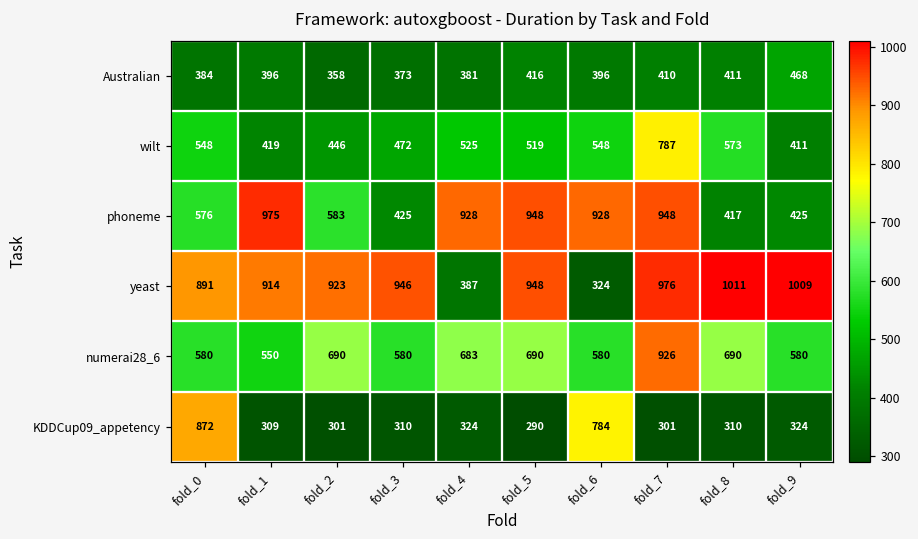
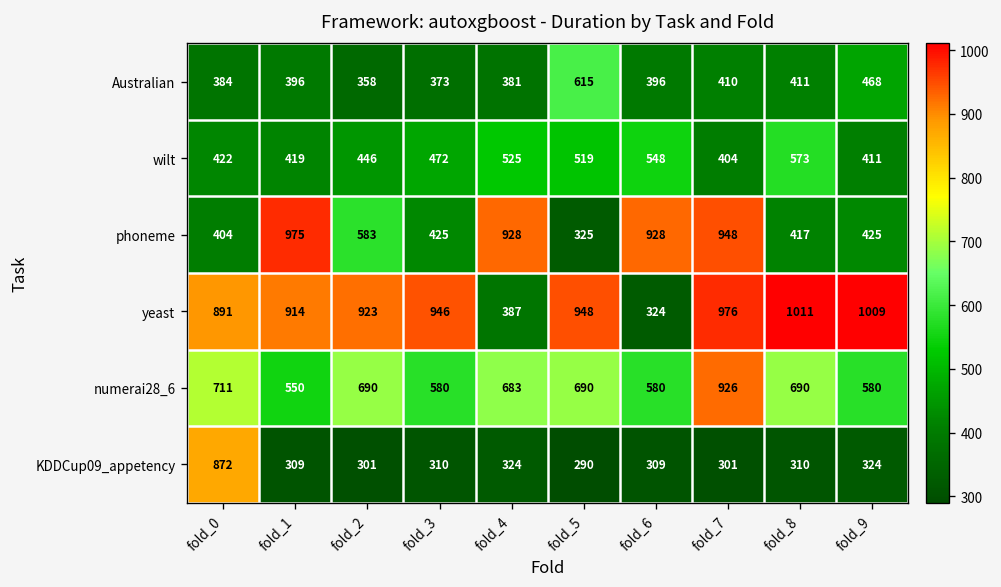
Australian, fold_5: 416 -> 615
wilt, fold_0: 548 -> 422
wilt, fold_7: 787 -> 404
phoneme, fold_0: 576 -> 404
phoneme, fold_5: 948 -> 325
numerai28_6, fold_0: 580 -> 711
KDDCup09_appetency, fold_6: 784 -> 309
